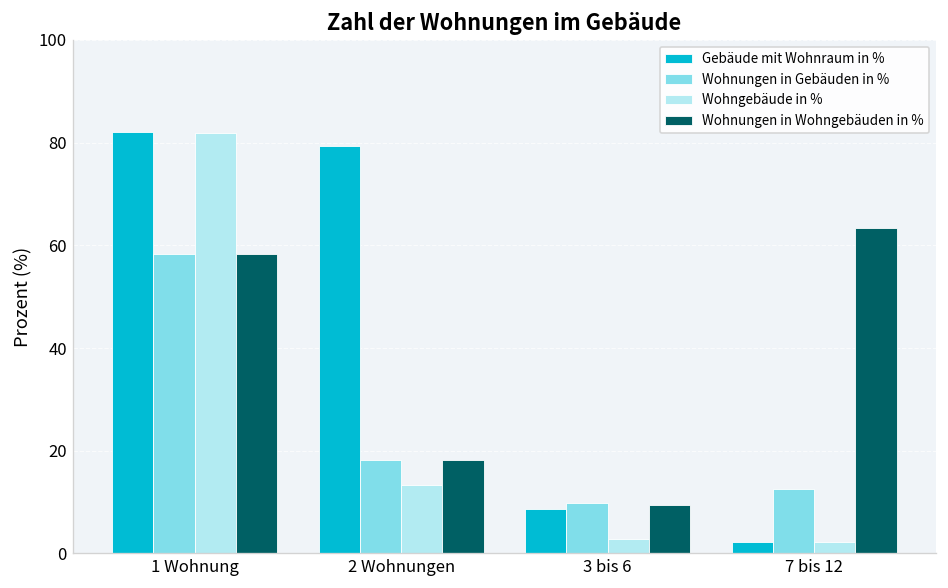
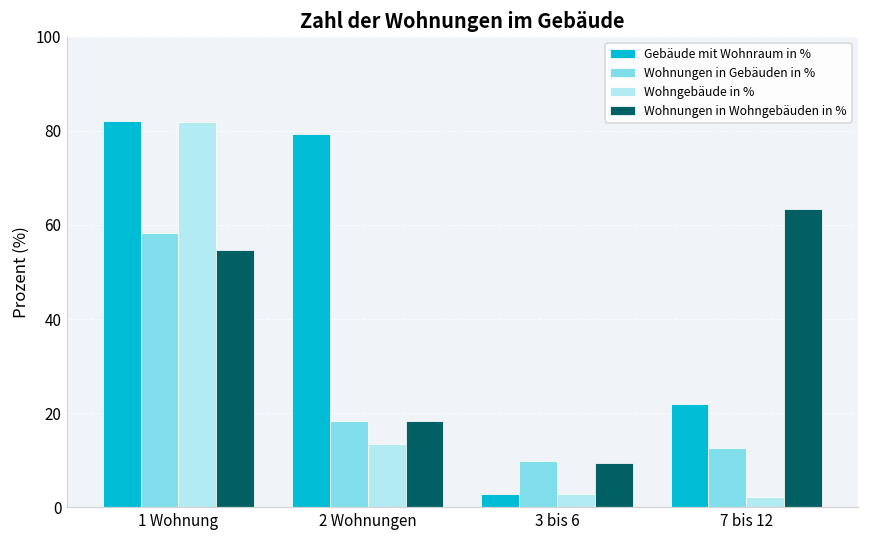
Wohnungen in Wohngebäuden in %, 1 Wohnung: 58 -> 55
Gebäude mit Wohnraum in %, 3 bis 6: 9 -> 3
Gebäude mit Wohnraum in %, 7 bis 12: 2 -> 22
